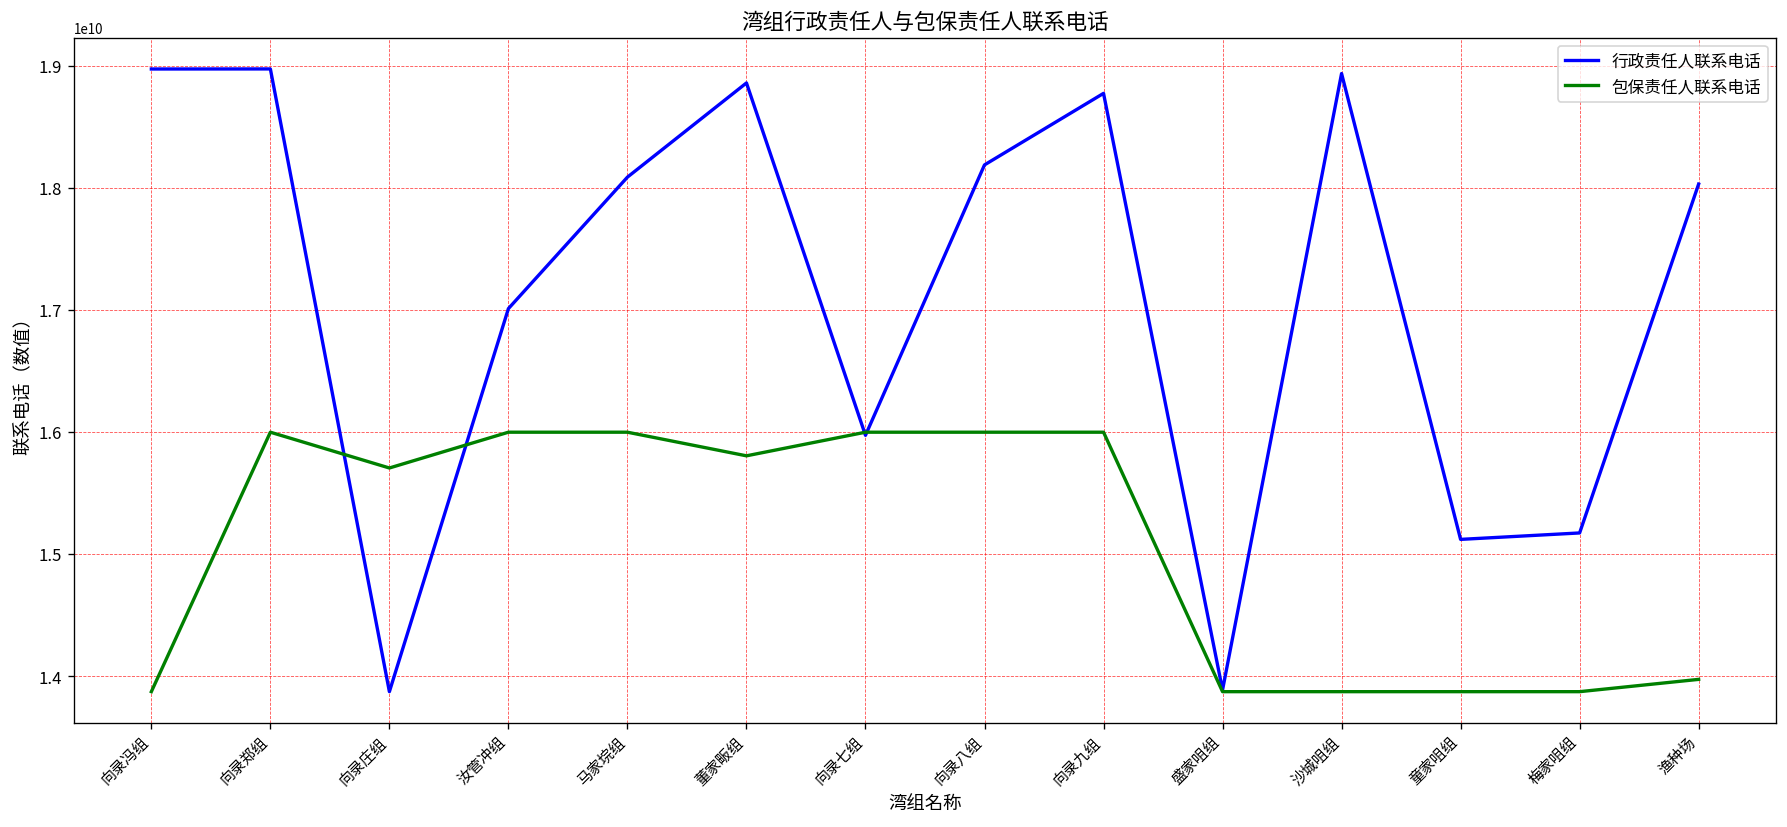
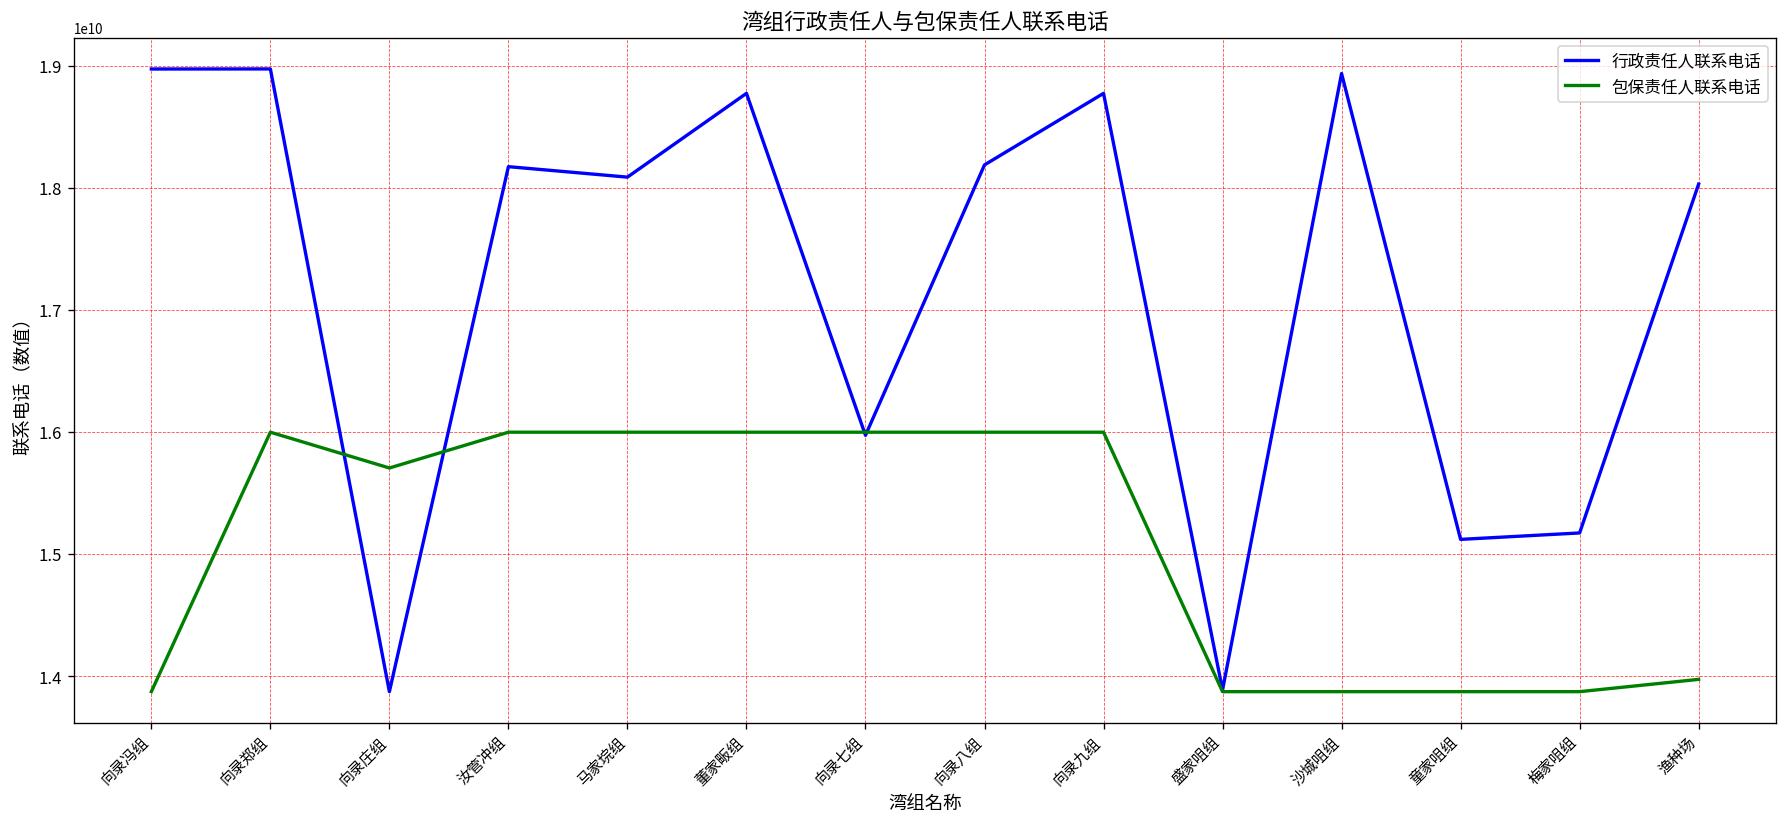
行政责任人联系电话, 汝管冲组: 17010000000 -> 18170000000
行政责任人联系电话, 董家畈组: 18860000000 -> 18770000000
包保责任人联系电话, 董家畈组: 15800000000 -> 16000000000
